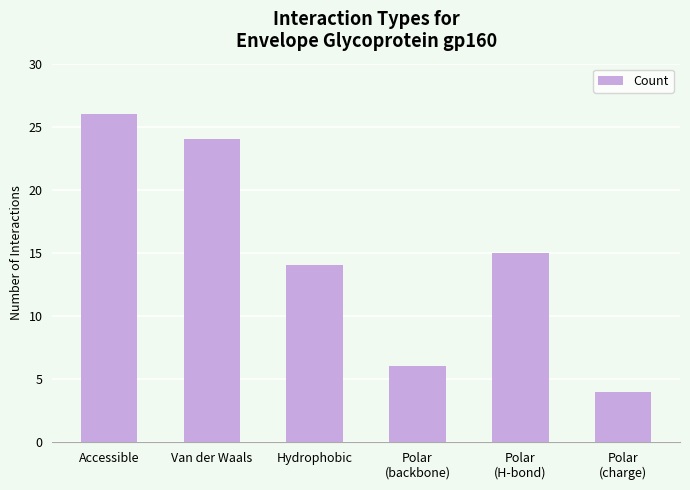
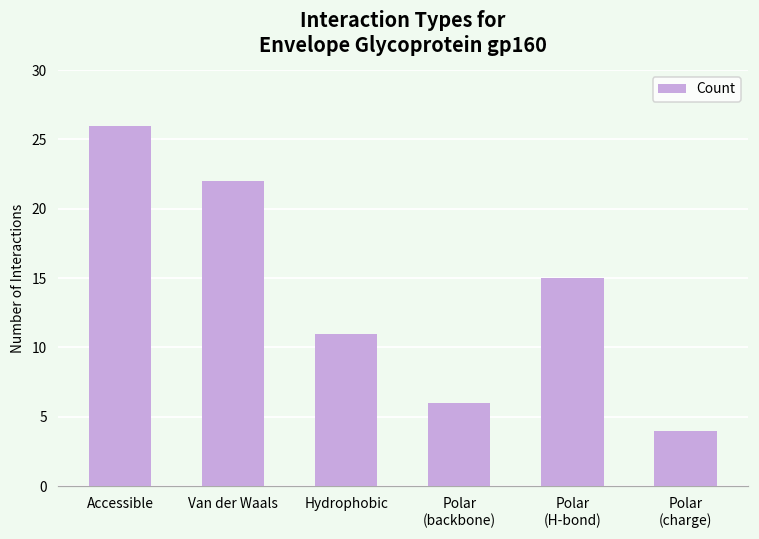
Van der Waals: 24 -> 22
Hydrophobic: 14 -> 11
